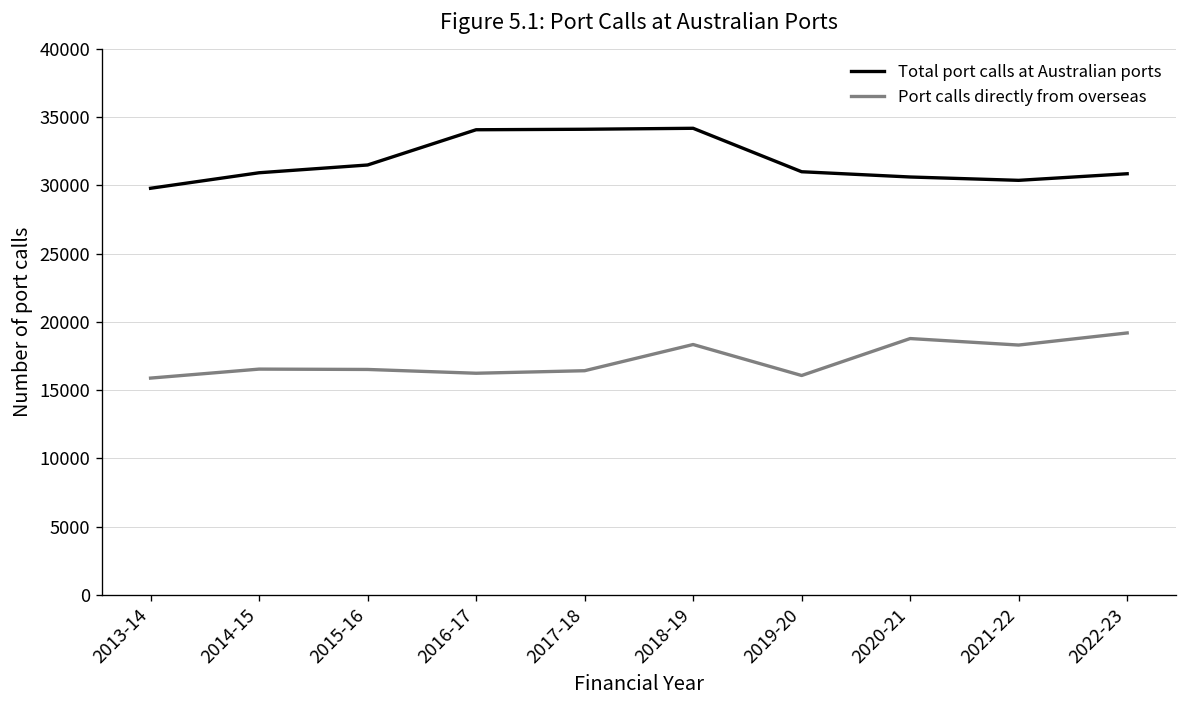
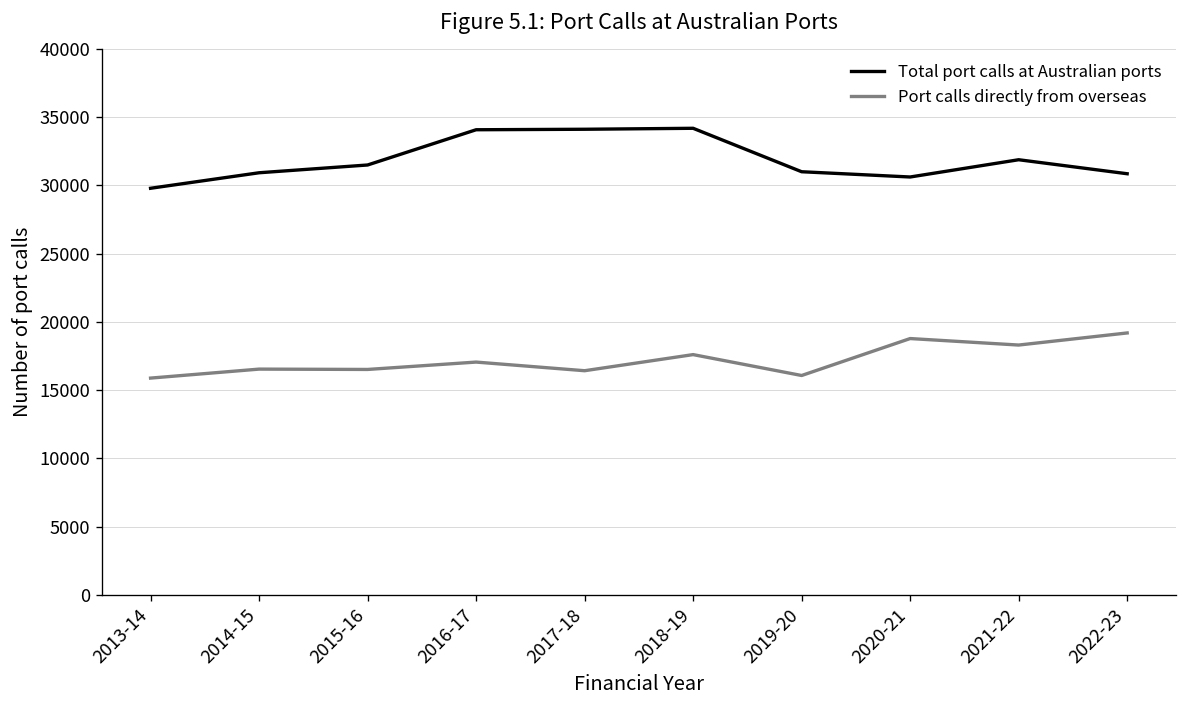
Port calls directly from overseas, 2016-17: 16200 -> 17100
Port calls directly from overseas, 2018-19: 18300 -> 17600
Total port calls at Australian ports, 2021-22: 30400 -> 31900
